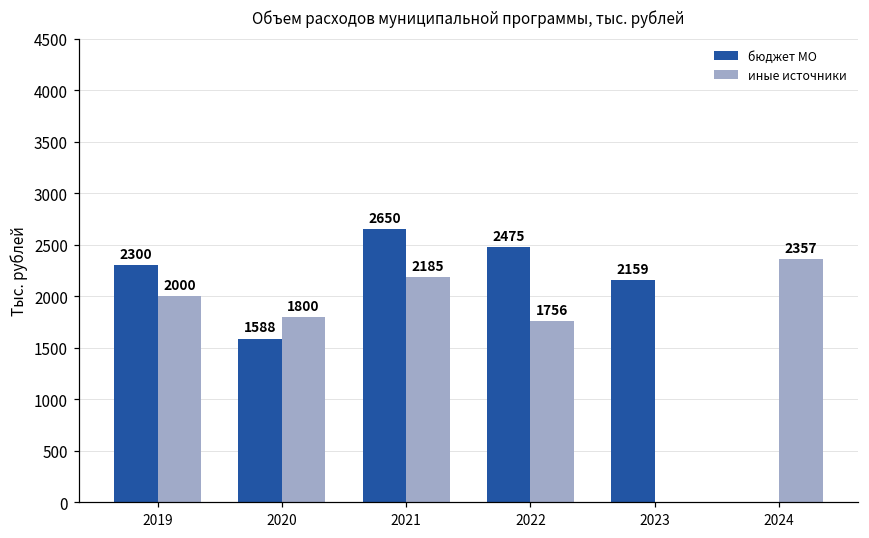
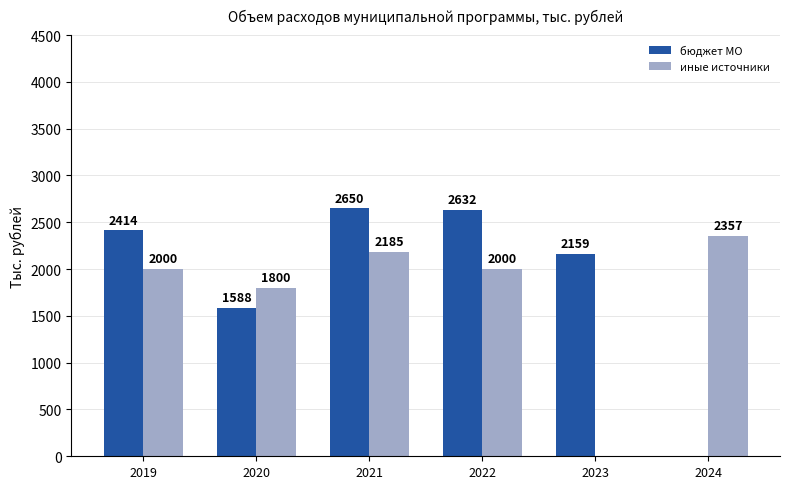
бюджет МО, 2019: 2300 -> 2414
бюджет МО, 2022: 2475 -> 2632
иные источники, 2022: 1756 -> 2000
